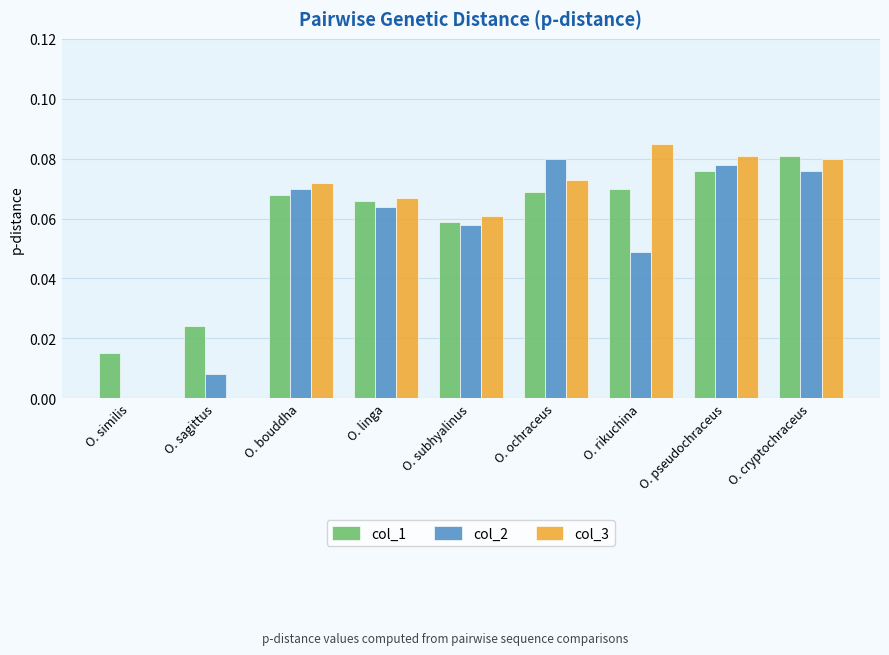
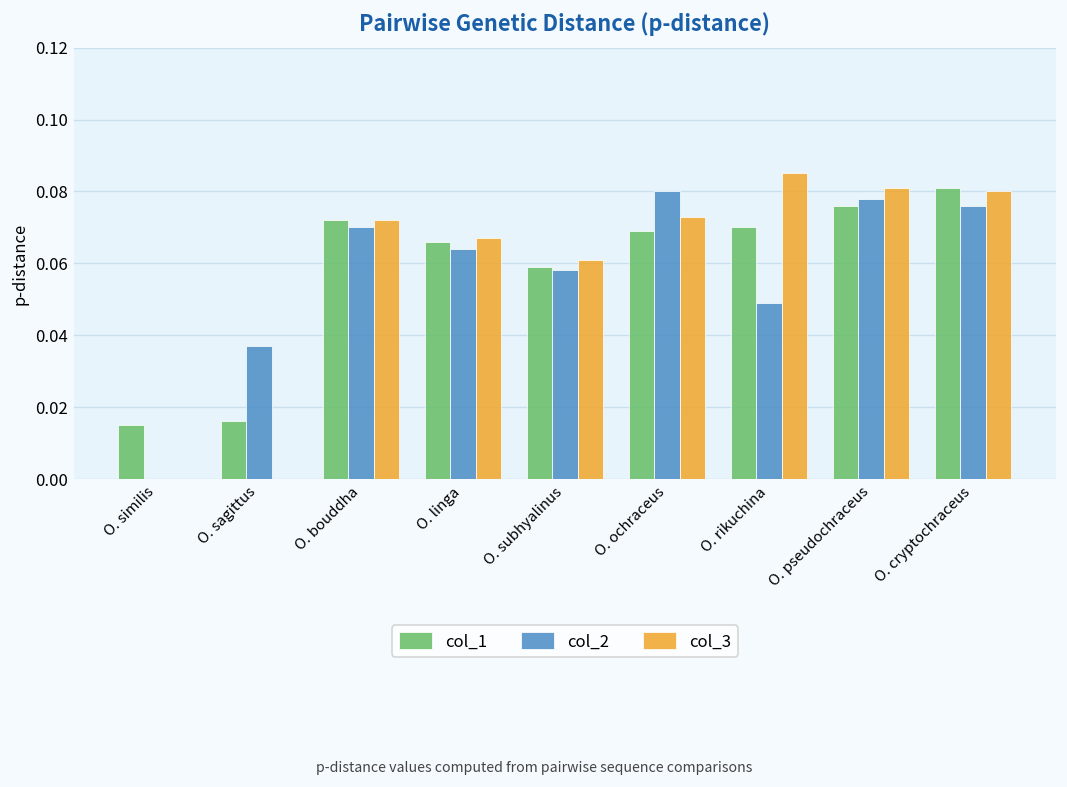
col_1, O. sagittus: 0.024 -> 0.016
col_2, O. sagittus: 0.008 -> 0.037
col_1, O. bouddha: 0.068 -> 0.072
